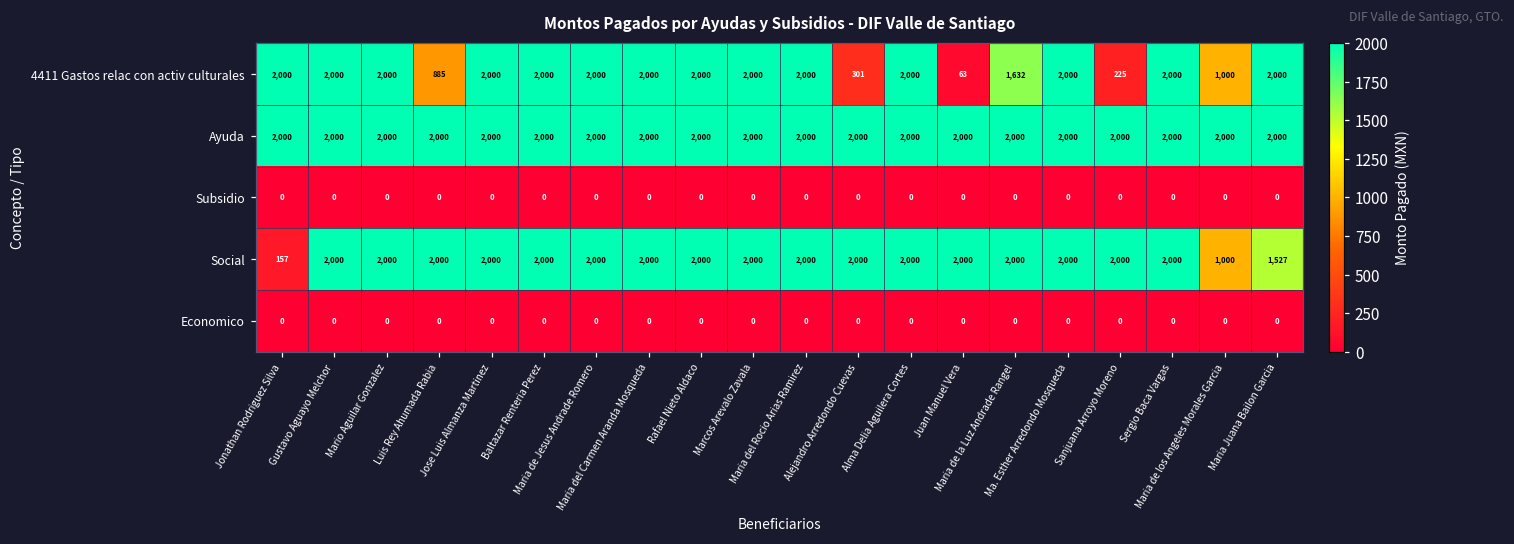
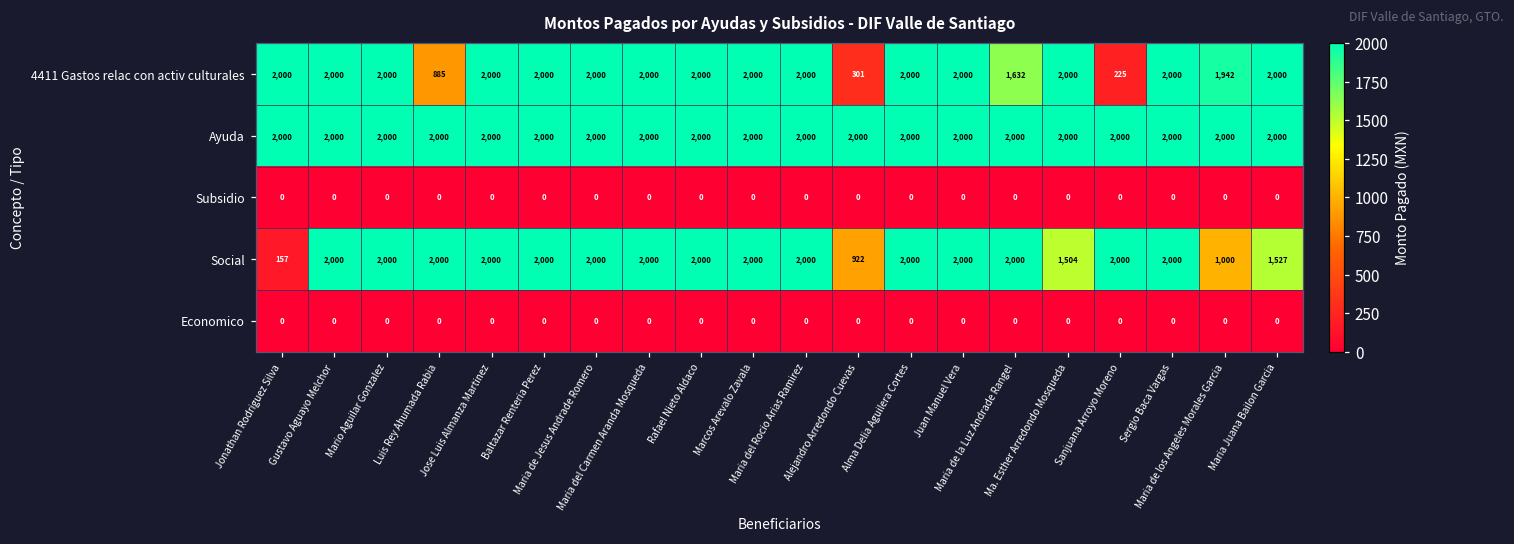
4411 Gastos relac con activ culturales, Juan Manuel Vera: 63 -> 2,000
4411 Gastos relac con activ culturales, Maria de los Angeles Morales Garcia: 1,000 -> 1,942
Social, Alejandro Arredondo Cuevas: 2,000 -> 922
Social, Ma. Esther Arredondo Mosqueda: 2,000 -> 1,504
